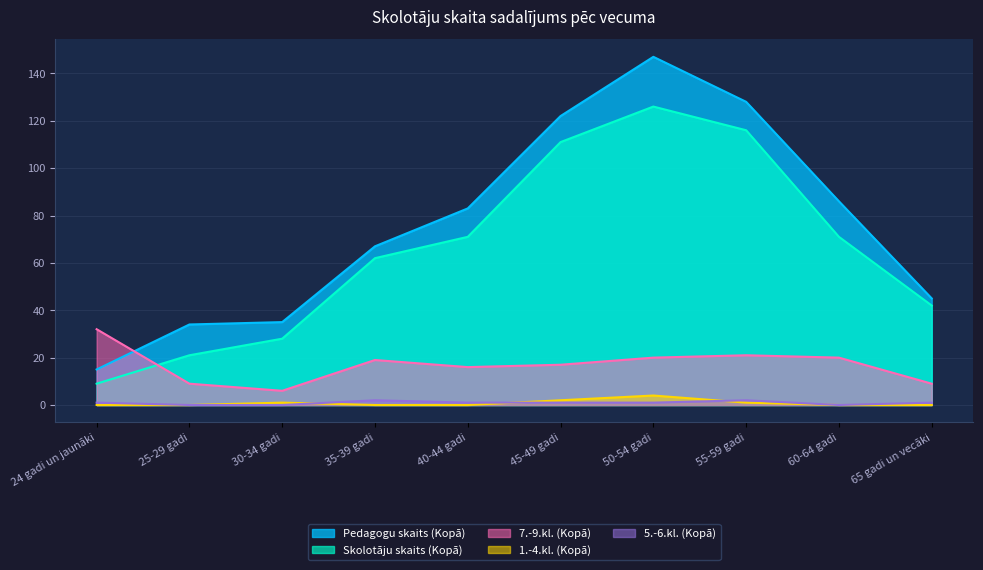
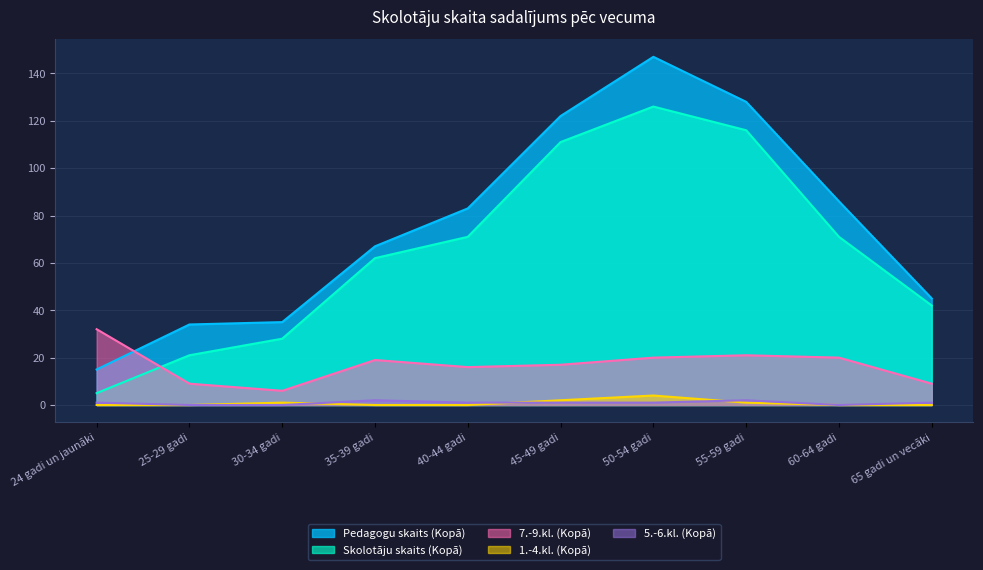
Skolotāju skaits (Kopā), 24 gadi un jaunāki: 9 -> 5
